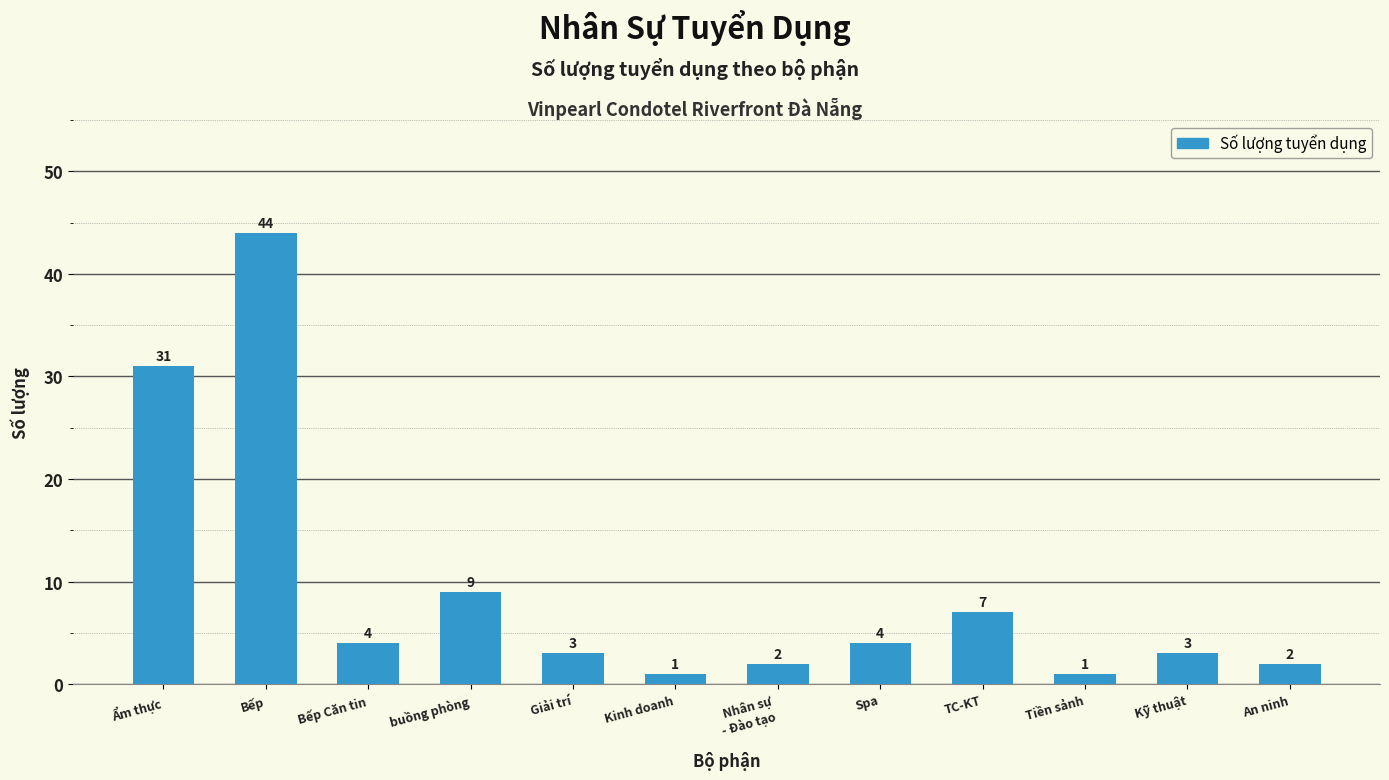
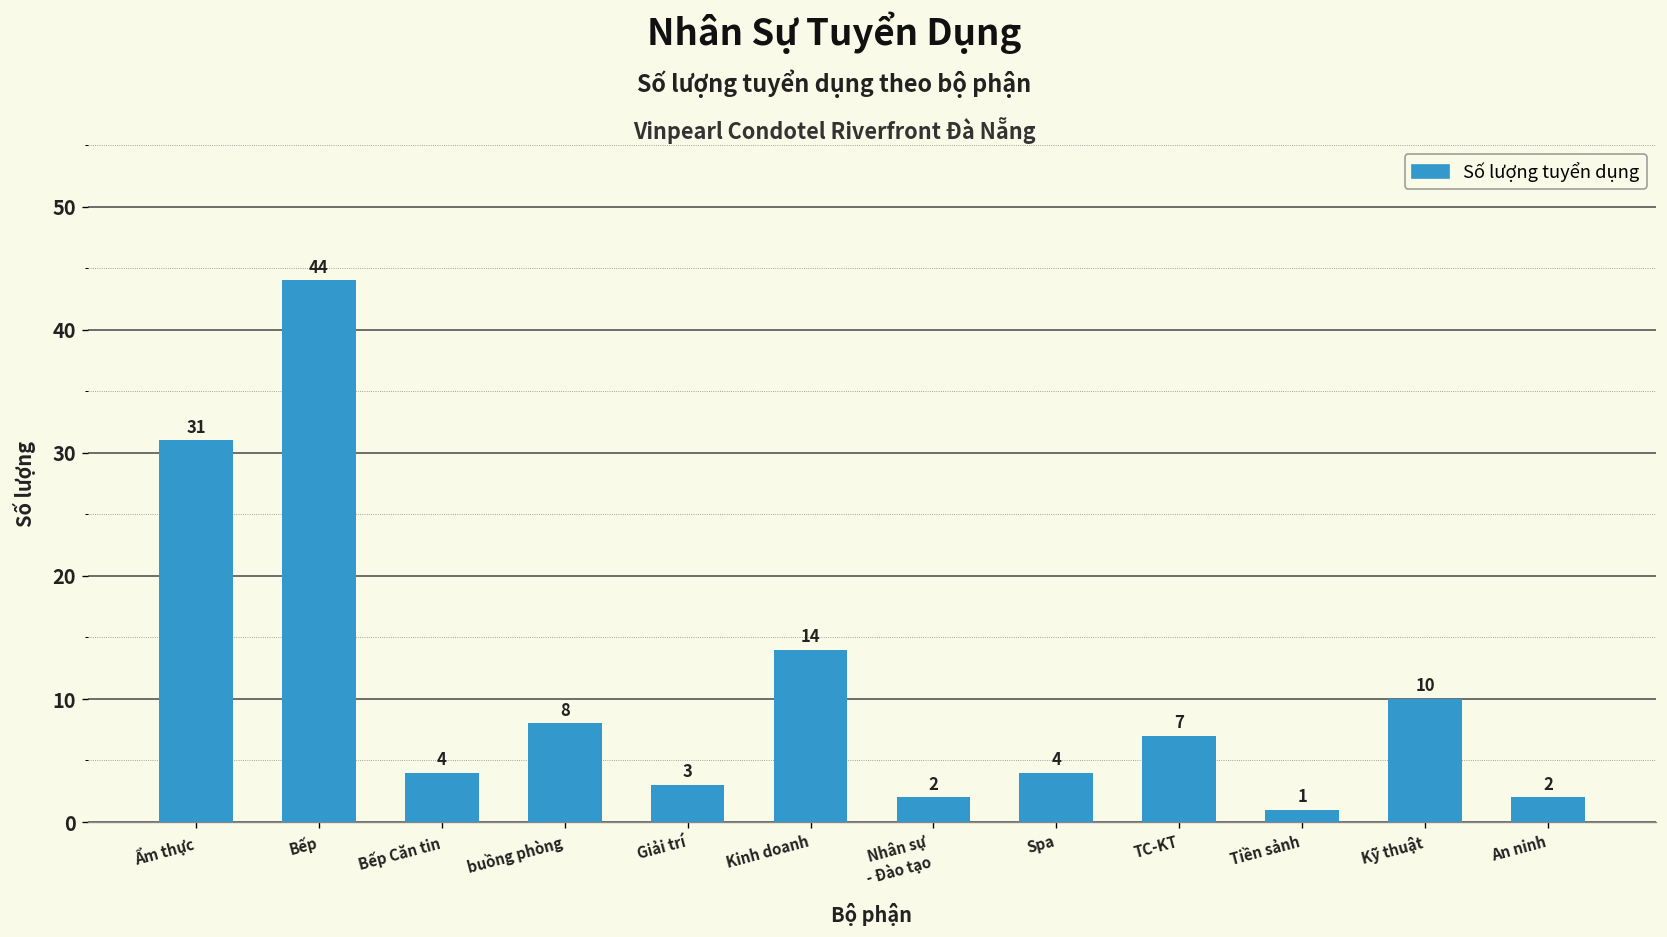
buồng phòng: 9 -> 8
Kinh doanh: 1 -> 14
Kỹ thuật: 3 -> 10
